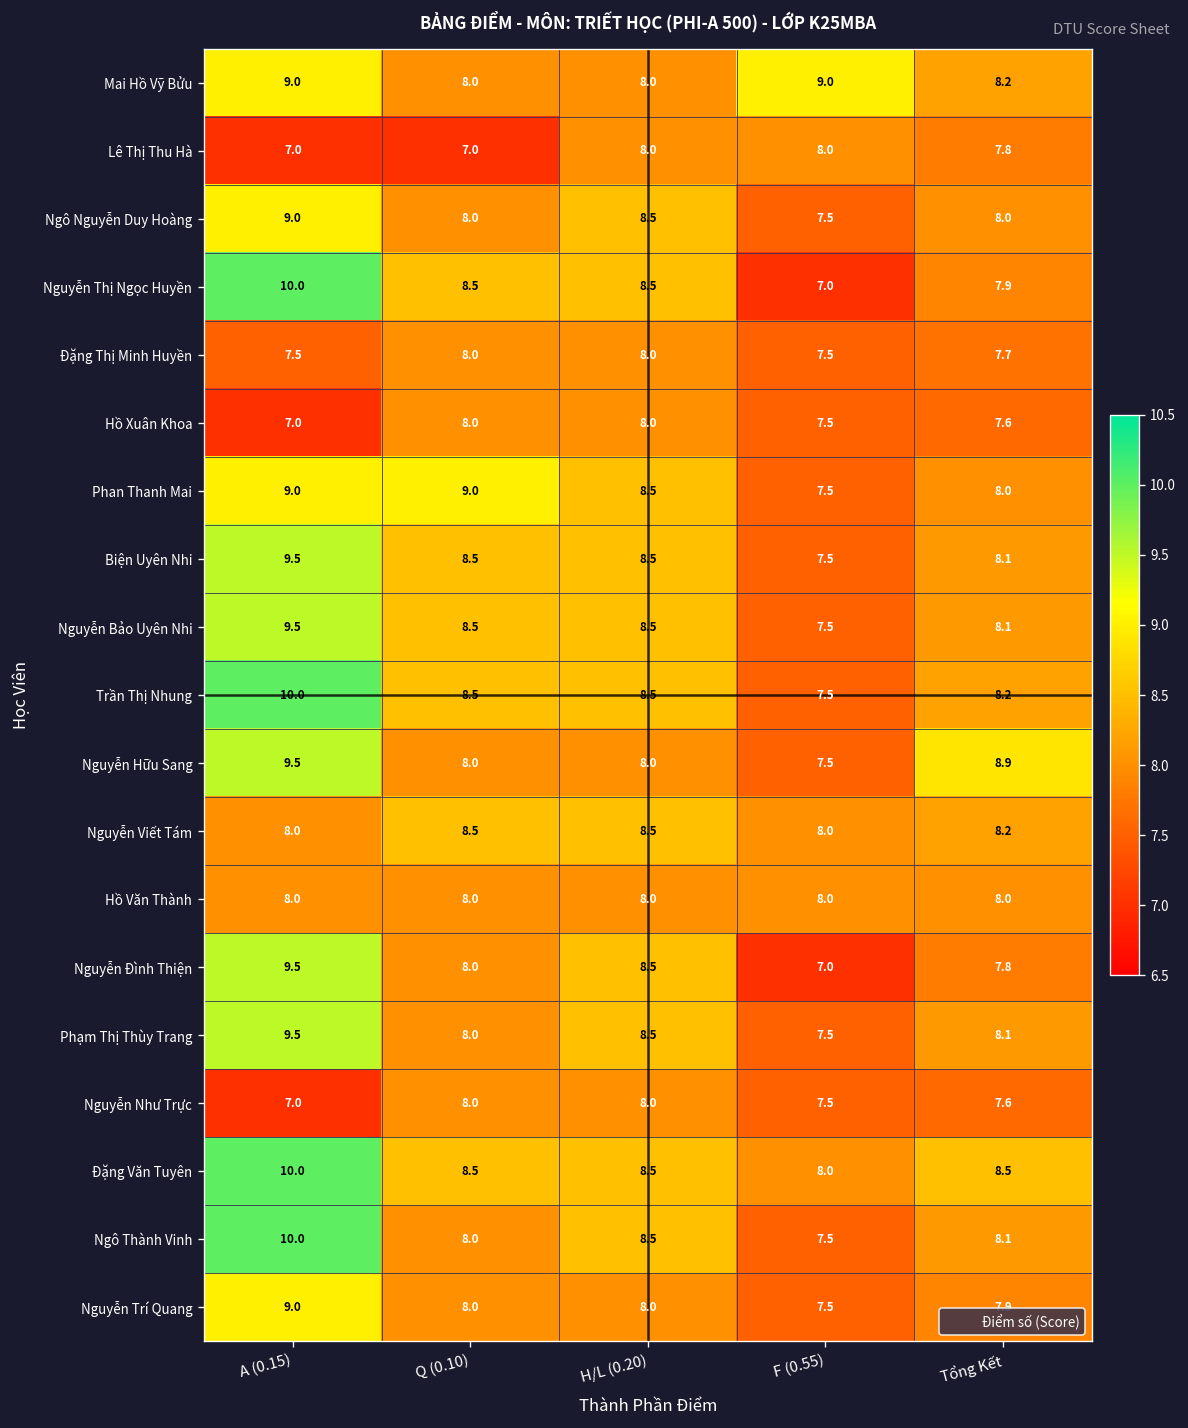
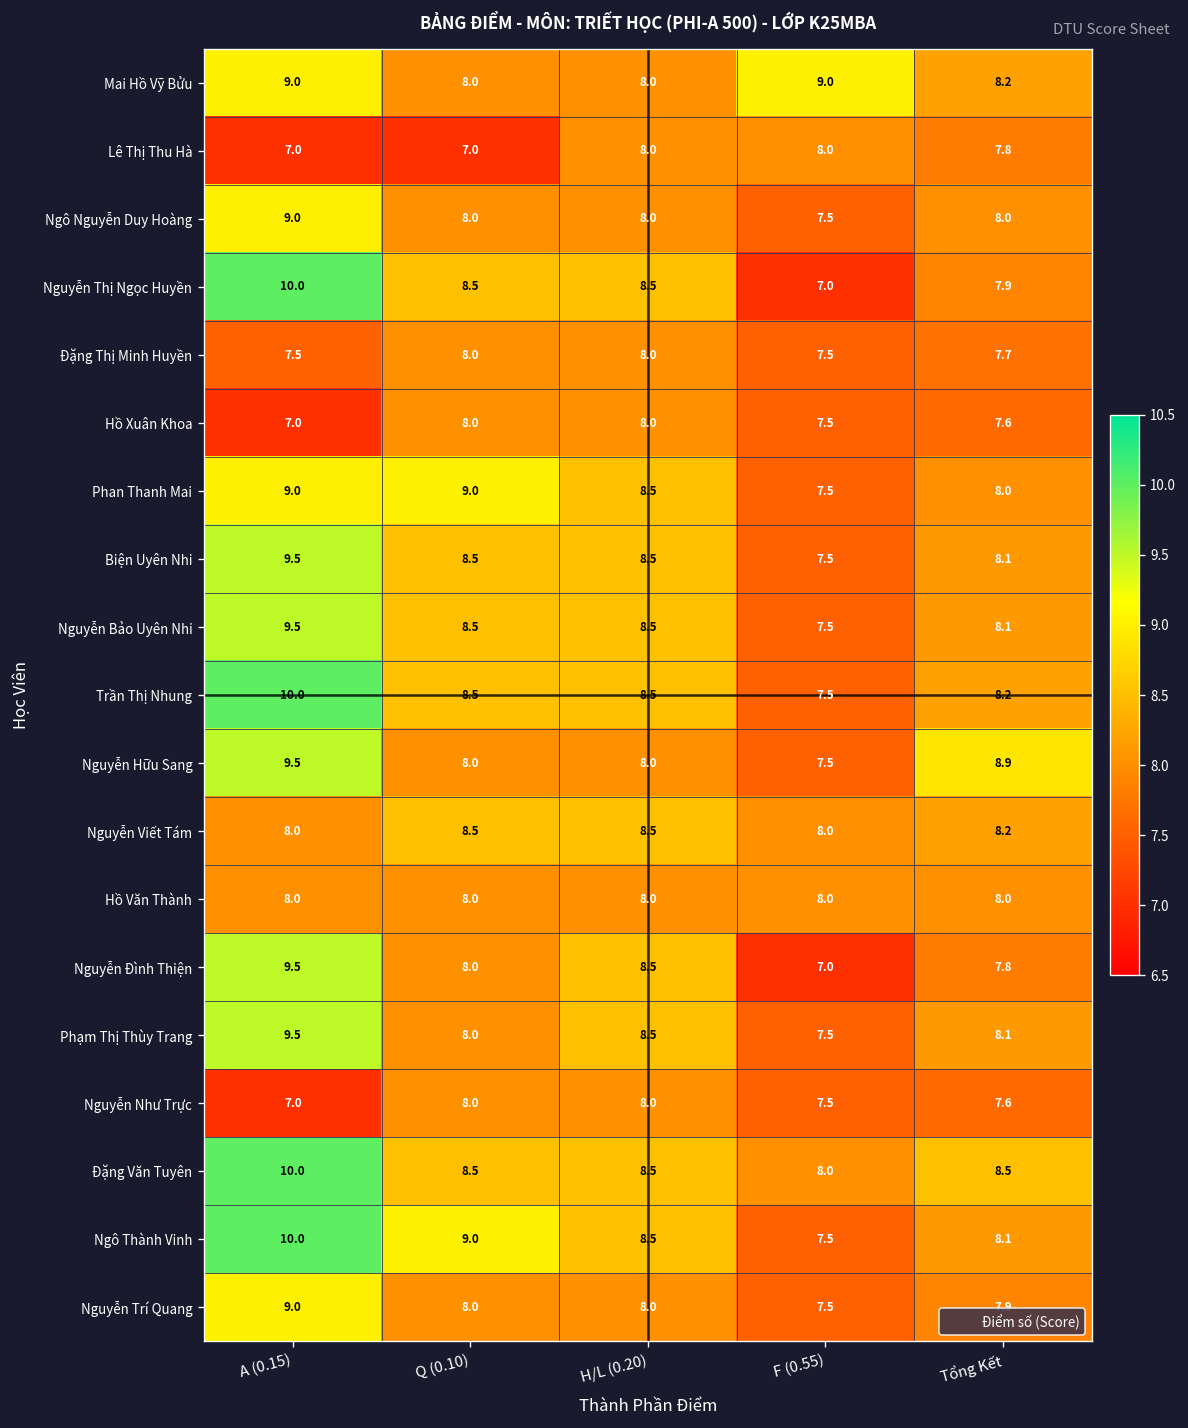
Ngô Nguyễn Duy Hoàng, H/L (0.20): 8.5 -> 8.0
Ngô Thành Vinh, Q (0.10): 8.0 -> 9.0
